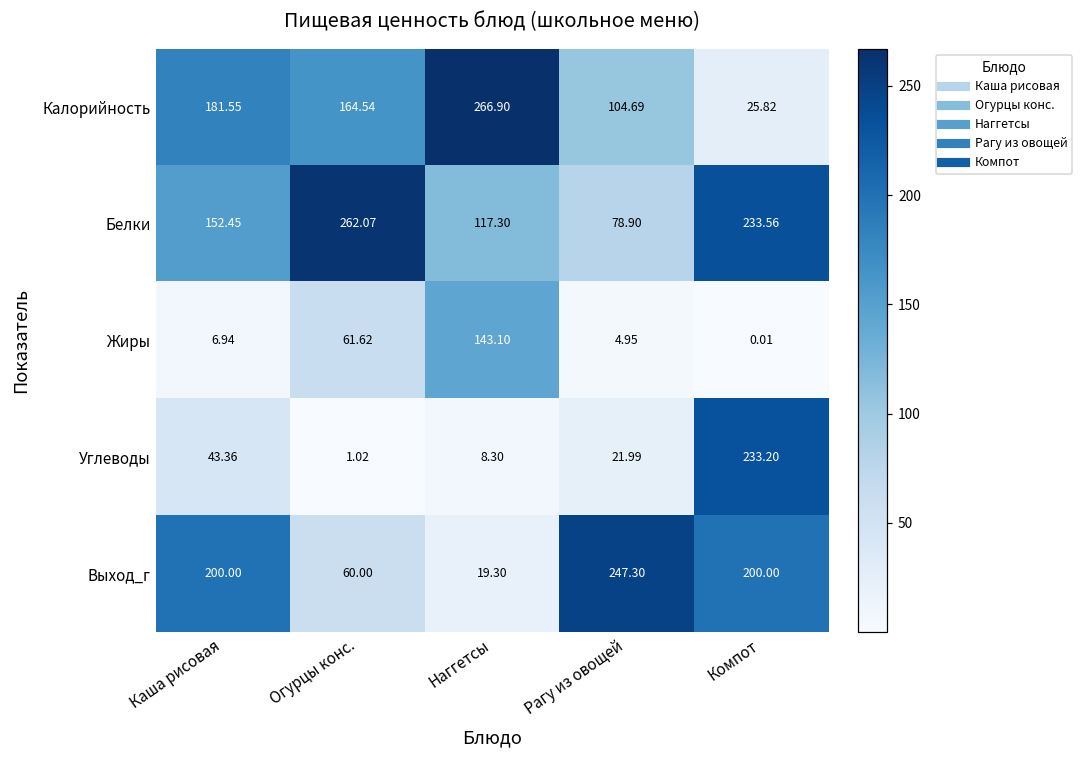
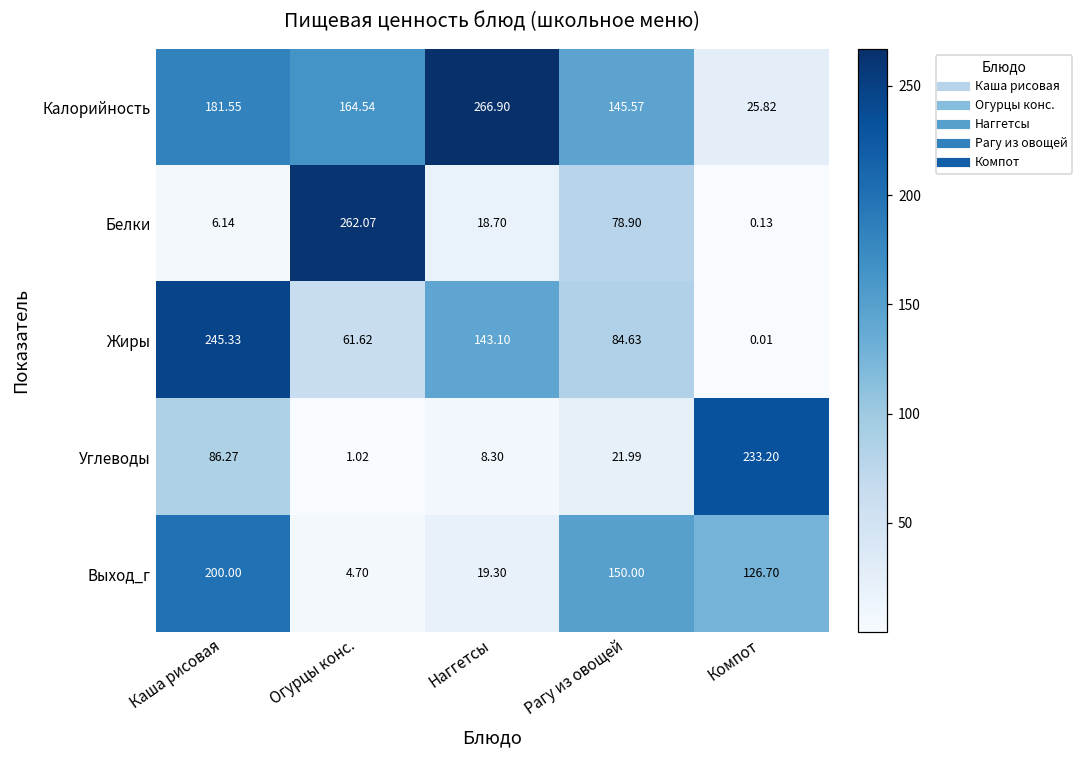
Калорийность, Рагу из овощей: 104.69 -> 145.57
Белки, Каша рисовая: 152.45 -> 6.14
Белки, Наггетсы: 117.30 -> 18.70
Белки, Компот: 233.56 -> 0.13
Жиры, Каша рисовая: 6.94 -> 245.33
Жиры, Рагу из овощей: 4.95 -> 84.63
Углеводы, Каша рисовая: 43.36 -> 86.27
Выход_г, Огурцы конс.: 60.00 -> 4.70
Выход_г, Рагу из овощей: 247.30 -> 150.00
Выход_г, Компот: 200.00 -> 126.70
